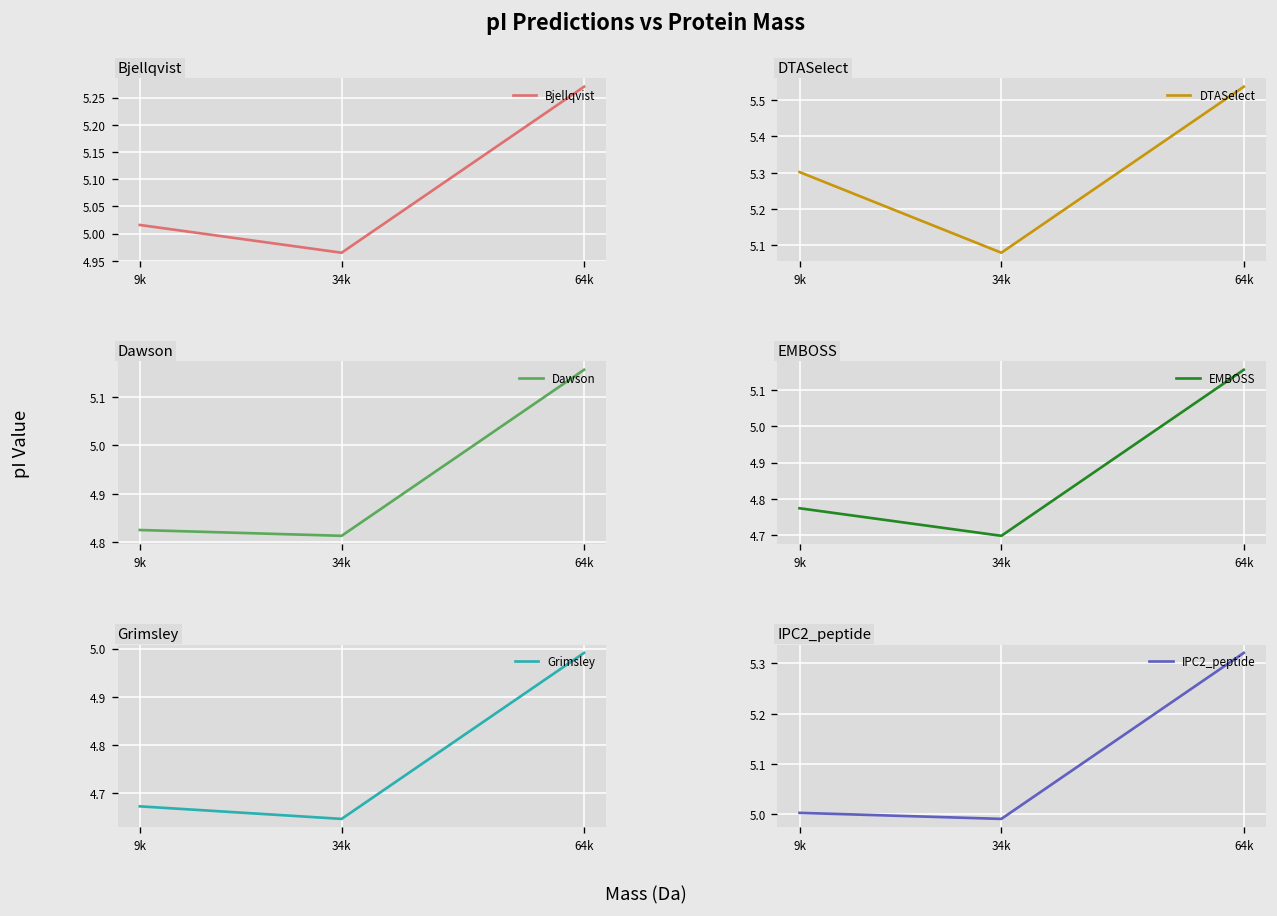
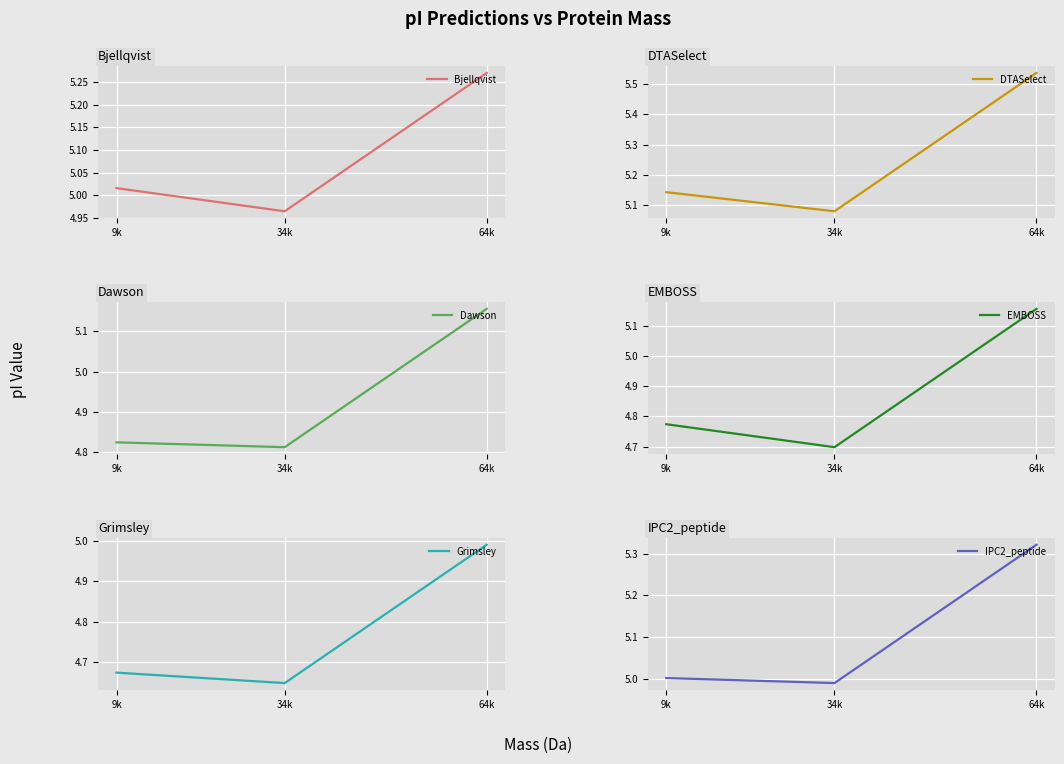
DTASelect, 9k: 5.30 -> 5.14
